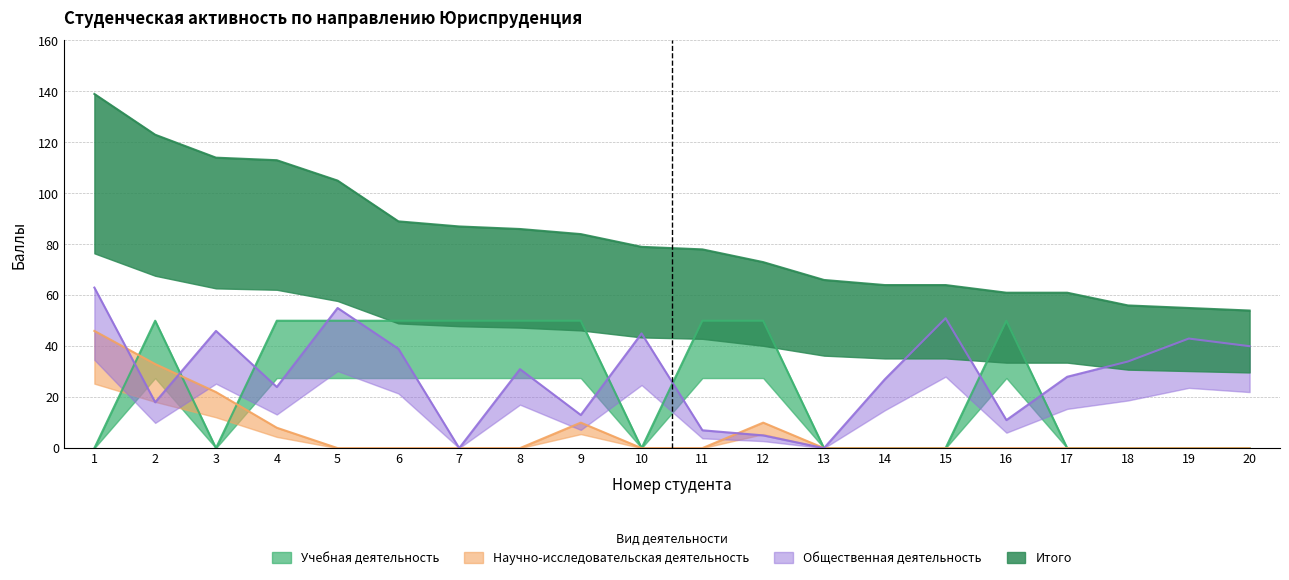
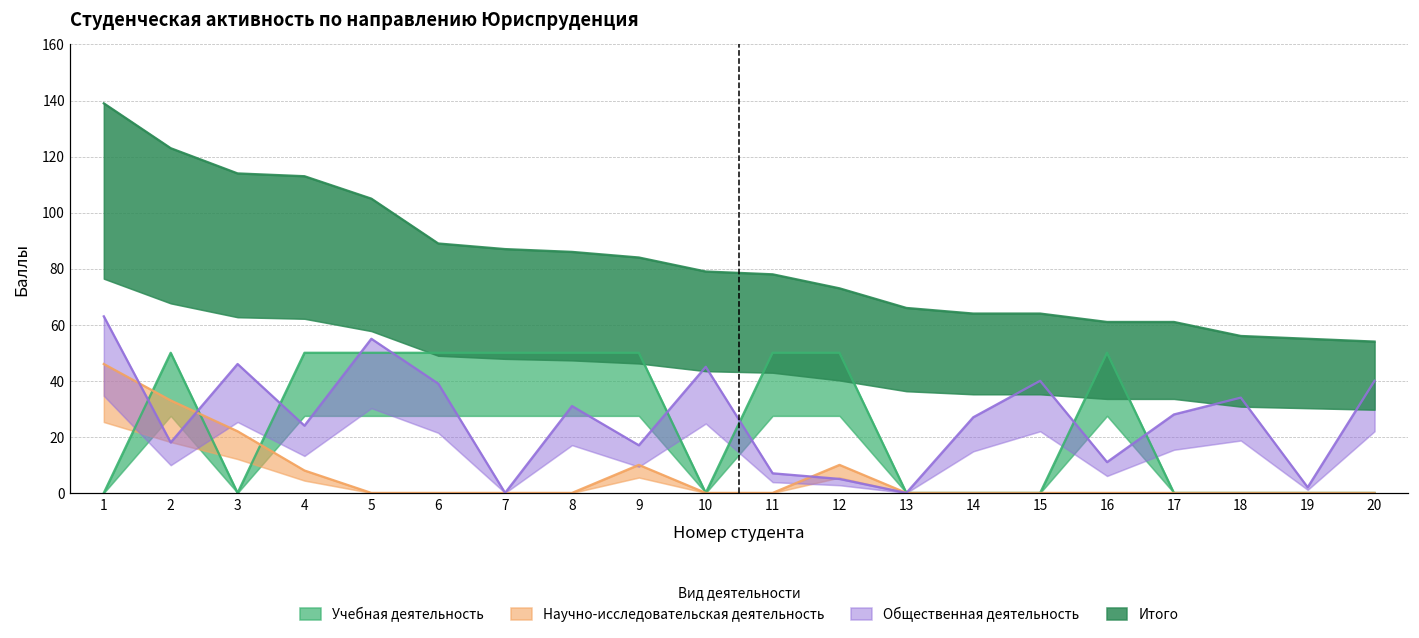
Общественная деятельность, 9: 13 -> 17
Общественная деятельность, 15: 51 -> 40
Общественная деятельность, 19: 43 -> 2
